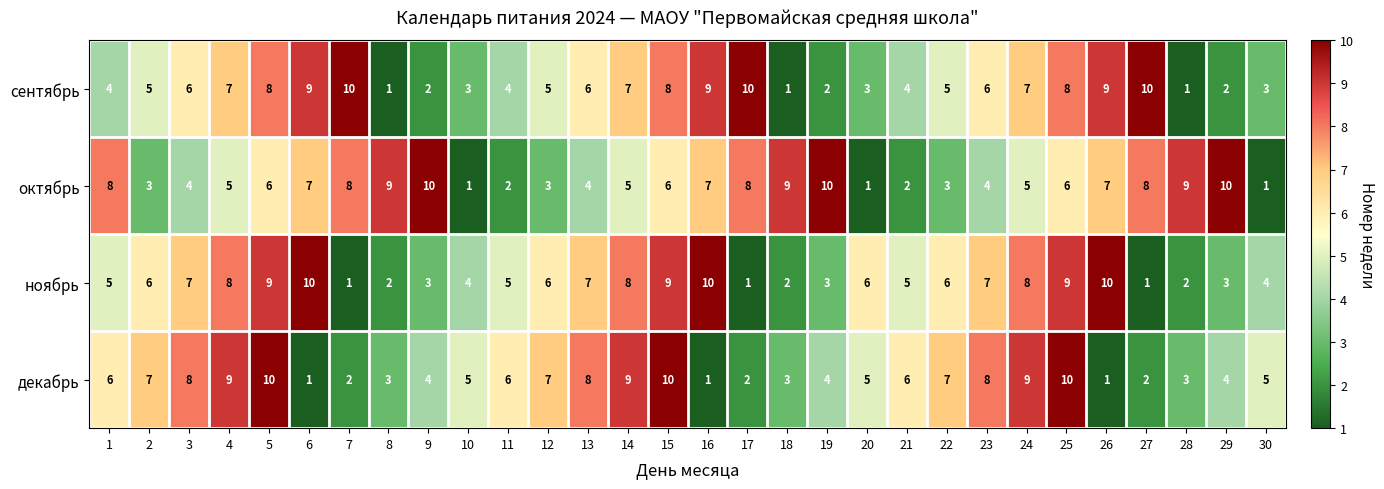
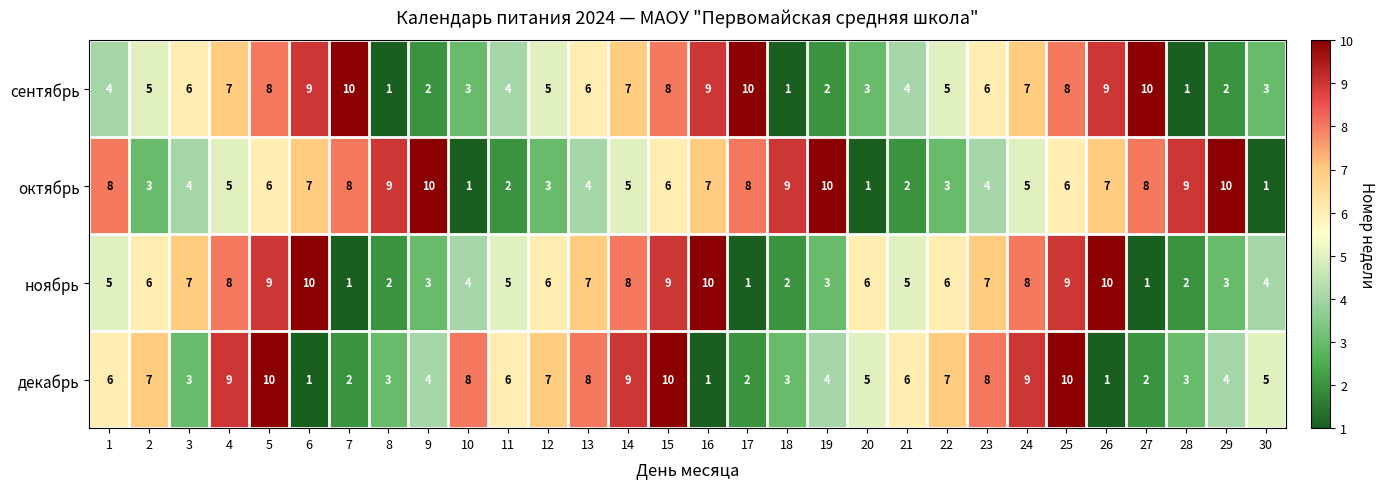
декабрь, 3: 8 -> 3
декабрь, 10: 5 -> 8
